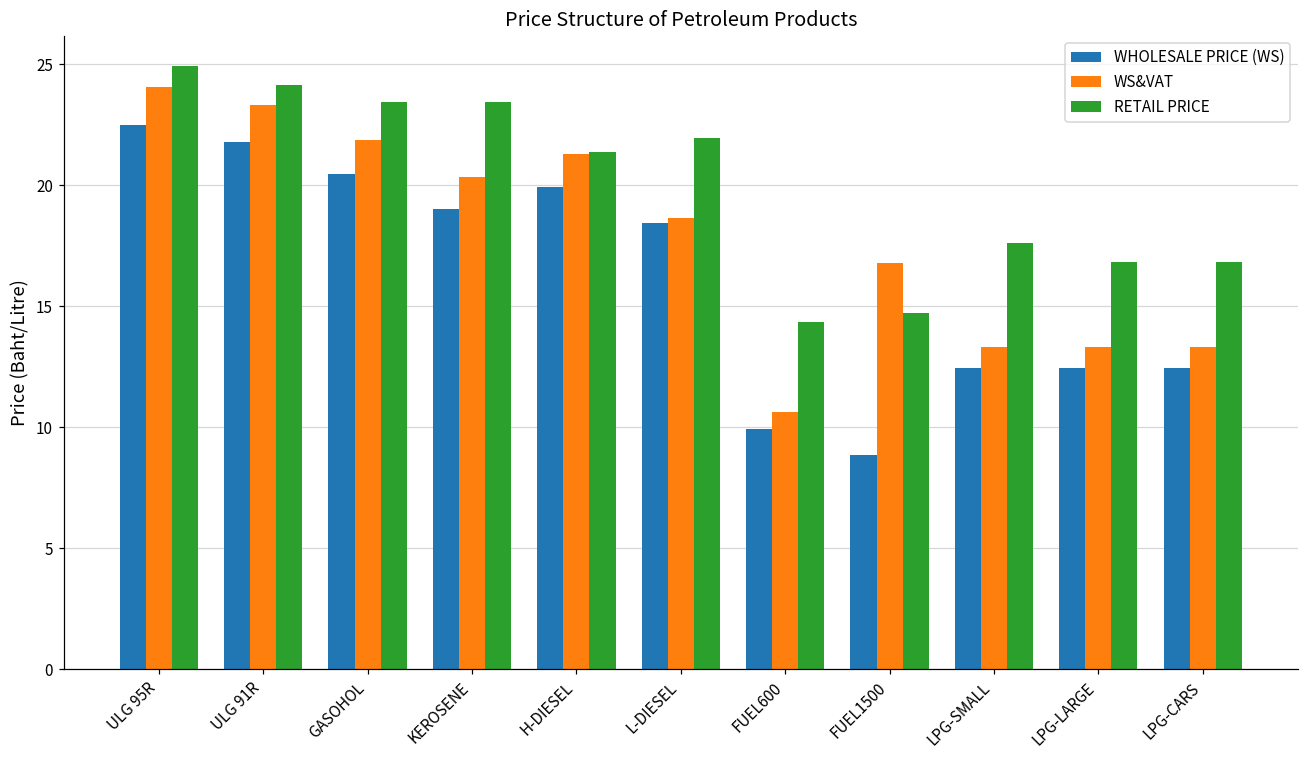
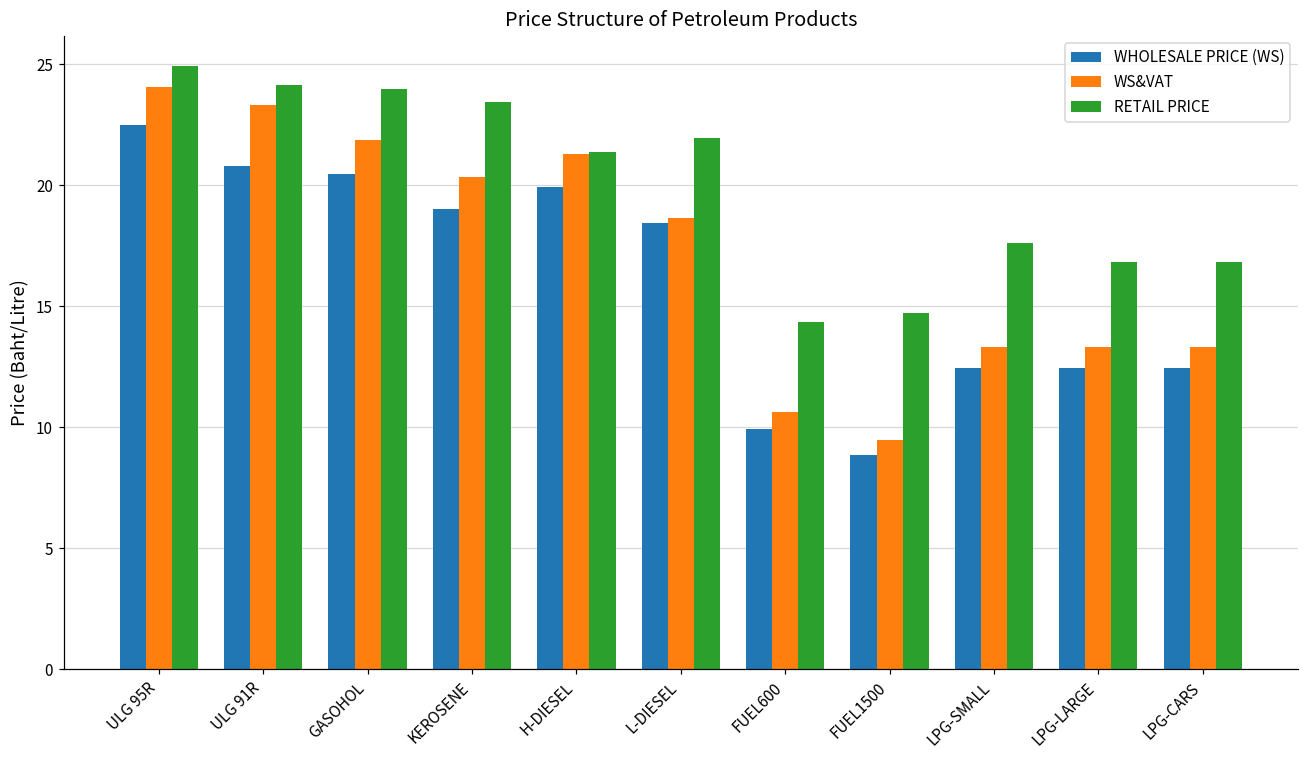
WHOLESALE PRICE (WS), ULG 91R: 21.8 -> 20.8
RETAIL PRICE, GASOHOL: 23.4 -> 24.0
WS&VAT, FUEL1500: 16.8 -> 9.5
